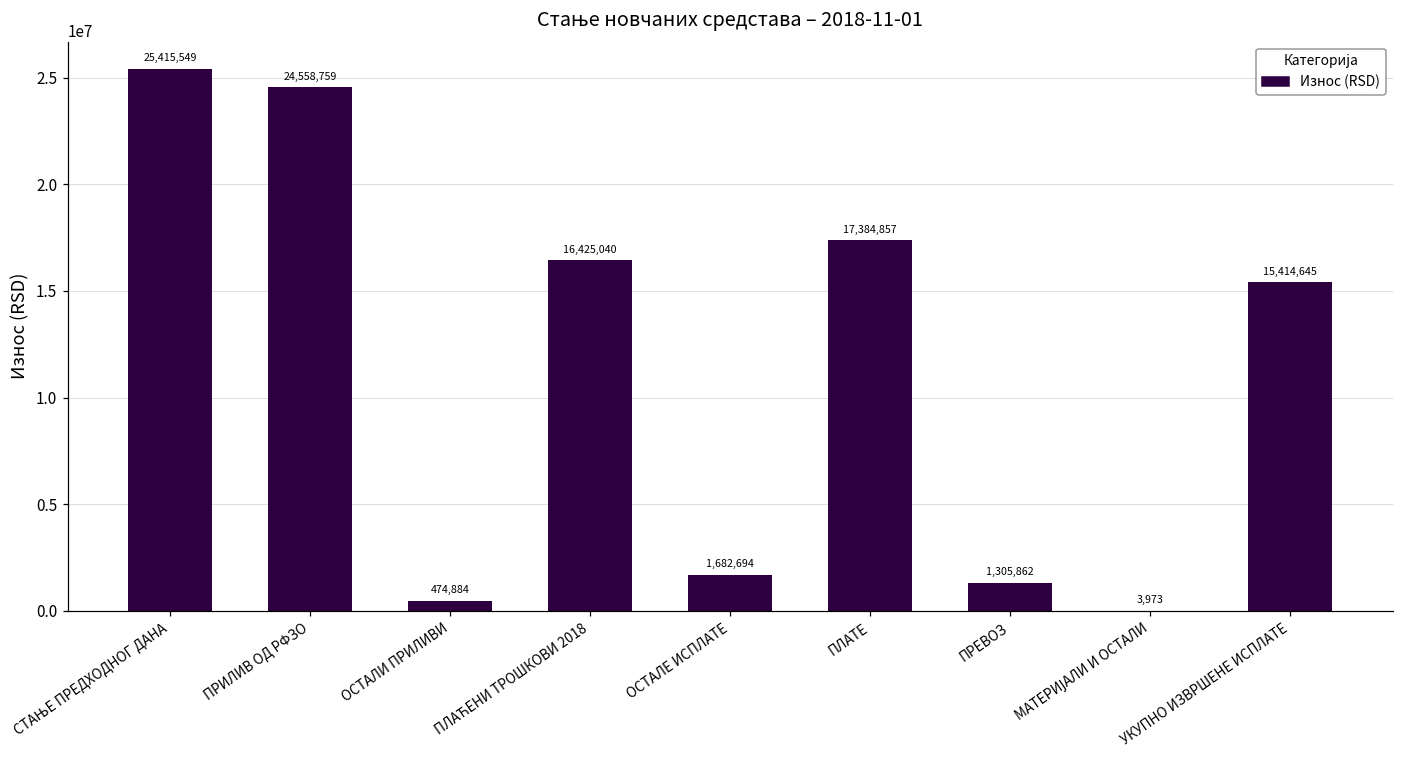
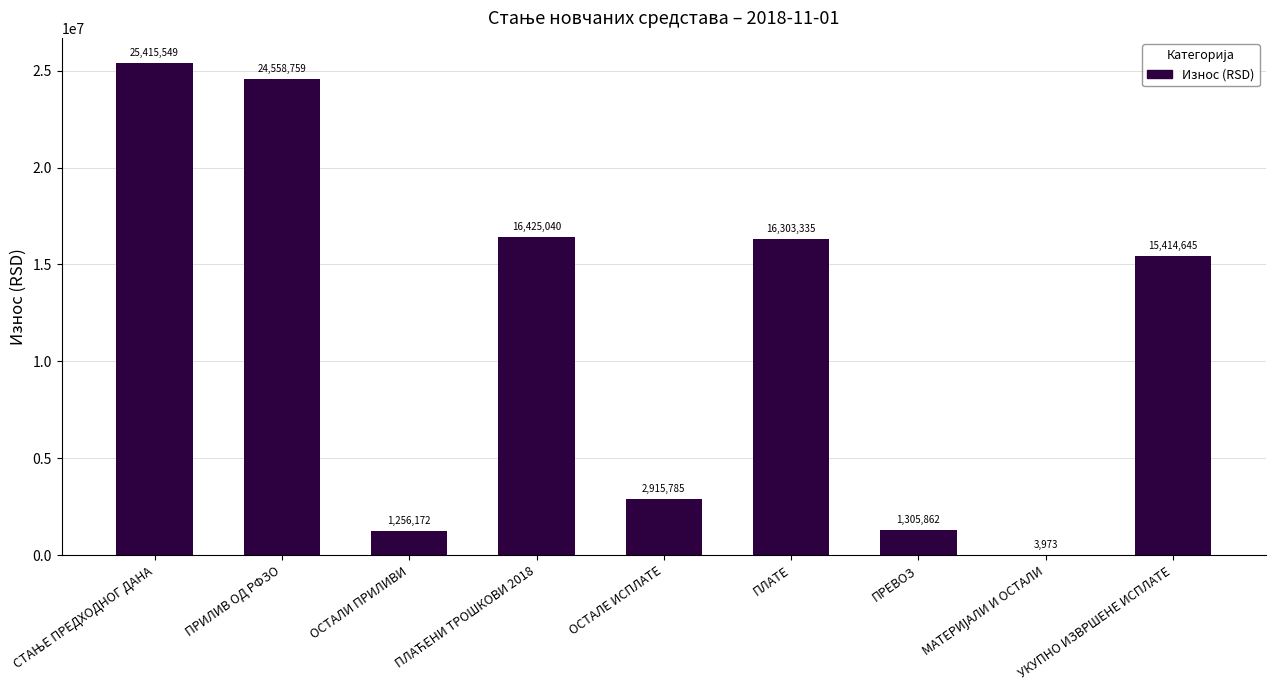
ОСТАЛИ ПРИЛИВИ: 474,884 -> 1,256,172
ОСТАЛЕ ИСПЛАТЕ: 1,682,694 -> 2,915,785
ПЛАТЕ: 17,384,857 -> 16,303,335
